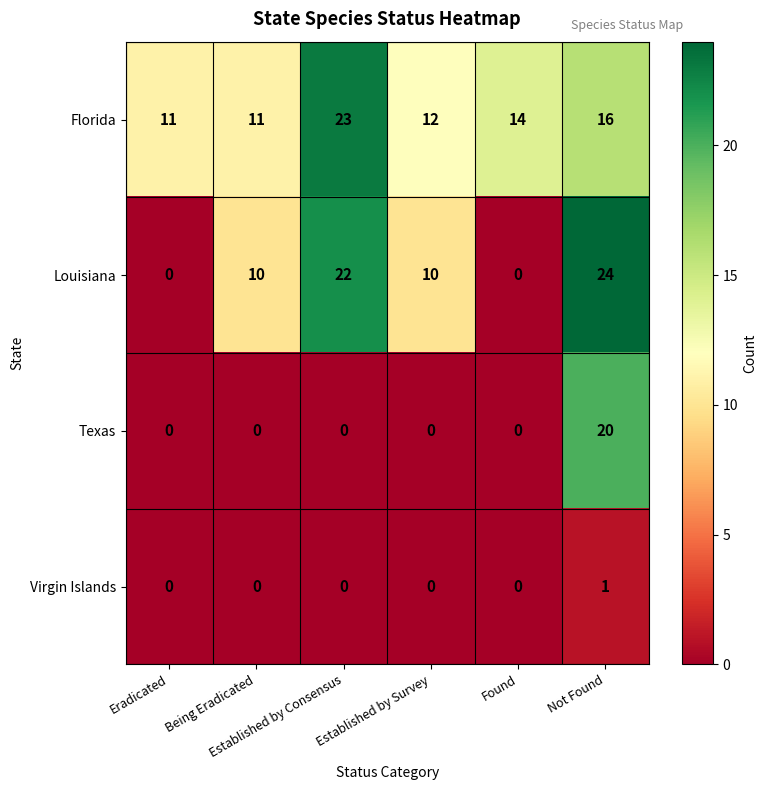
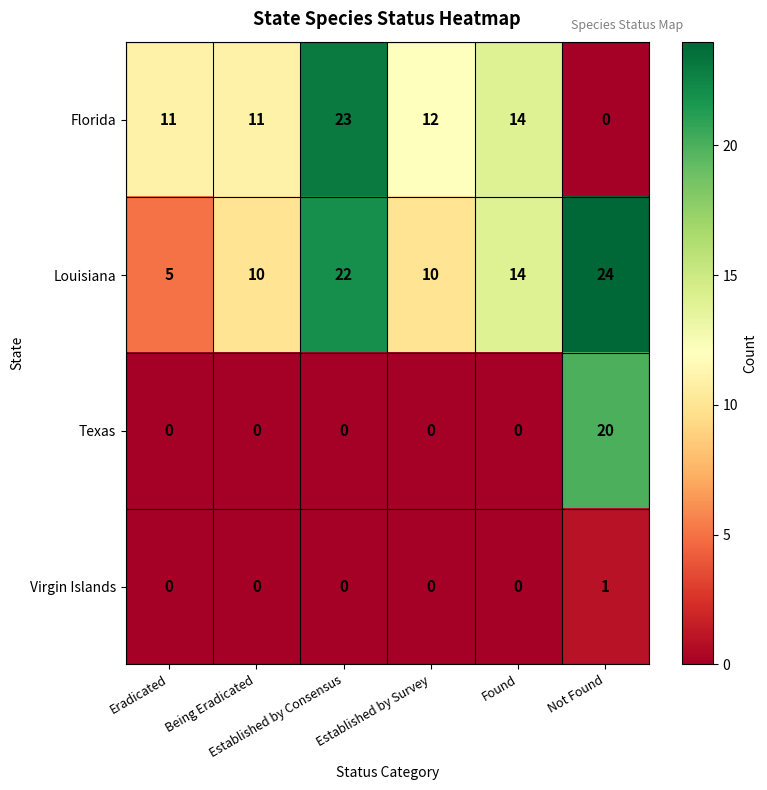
Florida, Not Found: 16 -> 0
Louisiana, Eradicated: 0 -> 5
Louisiana, Found: 0 -> 14
